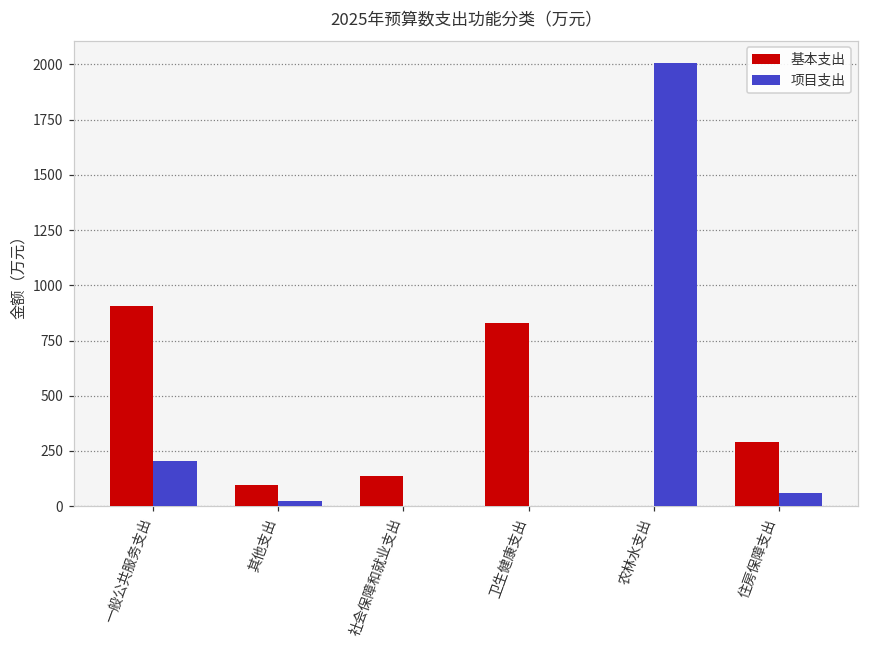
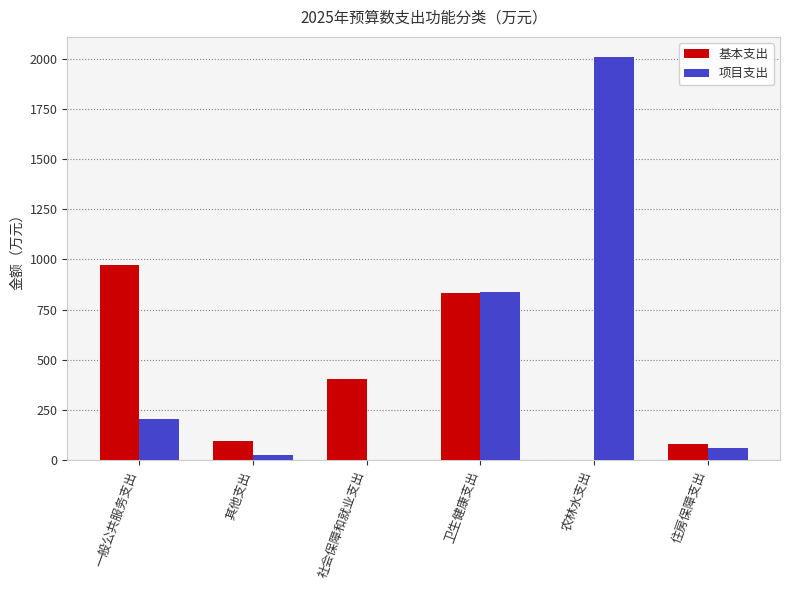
基本支出, 一般公共服务支出: 900 -> 970
基本支出, 社会保障和就业支出: 130 -> 400
项目支出, 卫生健康支出: 0 -> 840
基本支出, 住房保障支出: 290 -> 80
